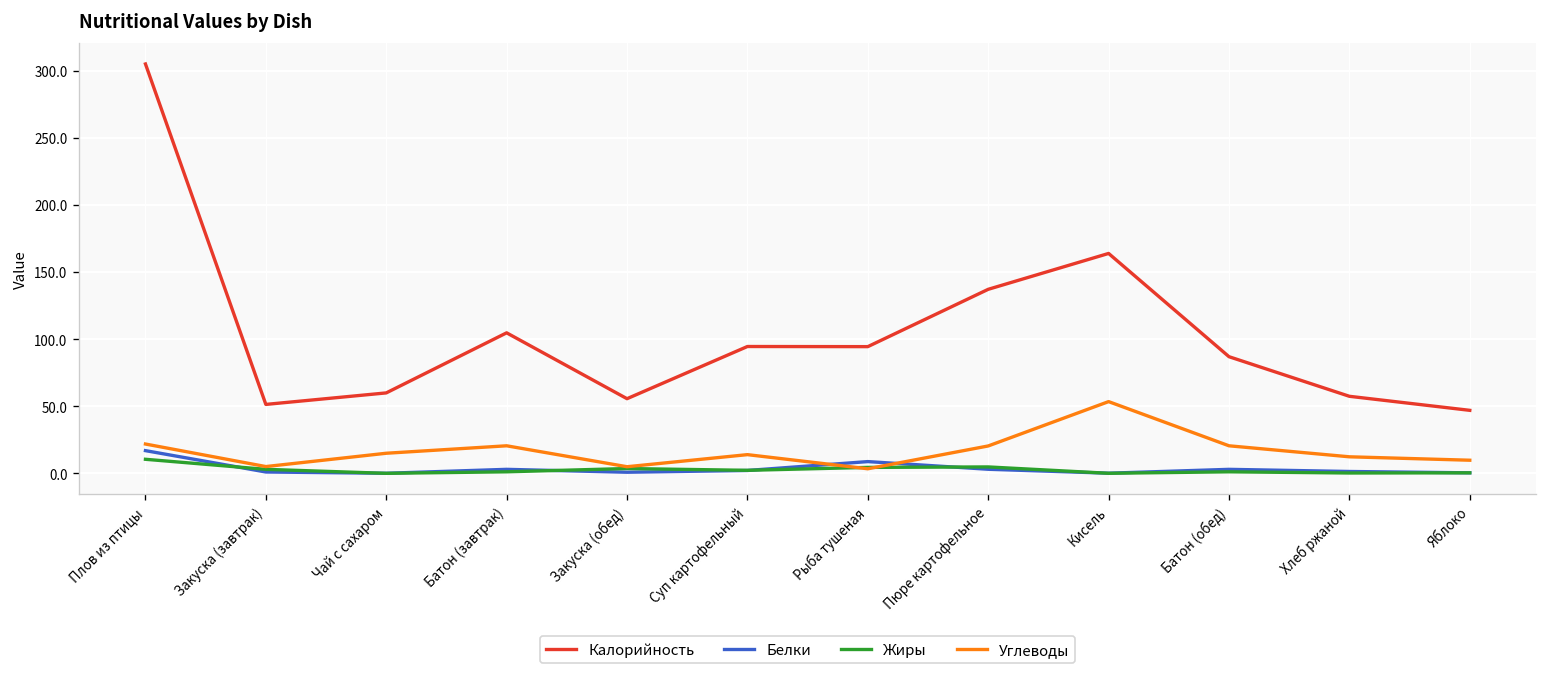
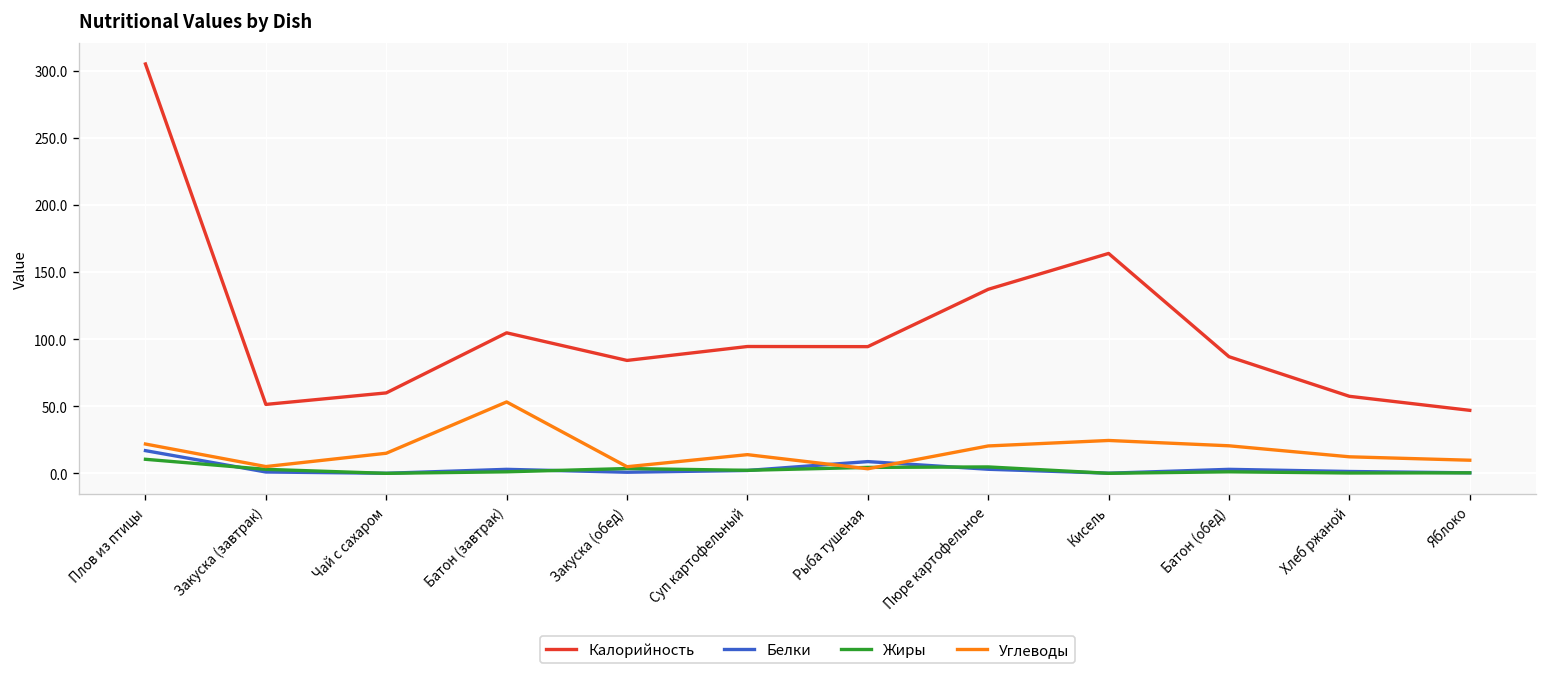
Углеводы, Батон (завтрак): 21 -> 53
Калорийность, Закуска (обед): 56 -> 84
Углеводы, Кисель: 54 -> 25
